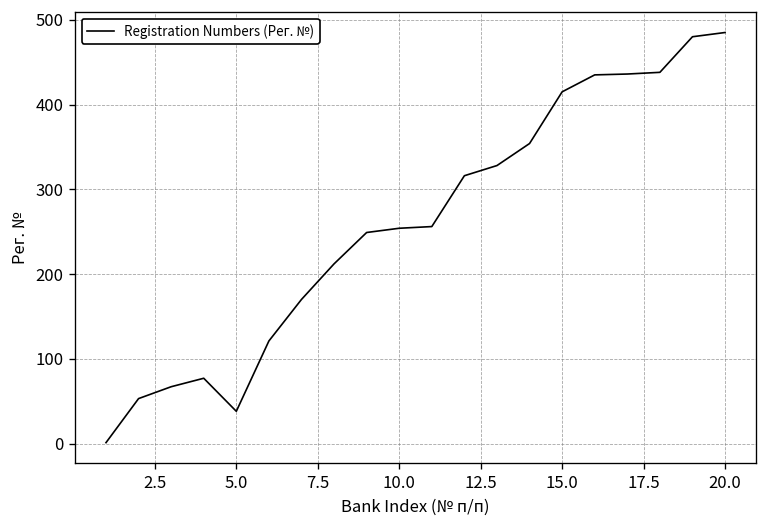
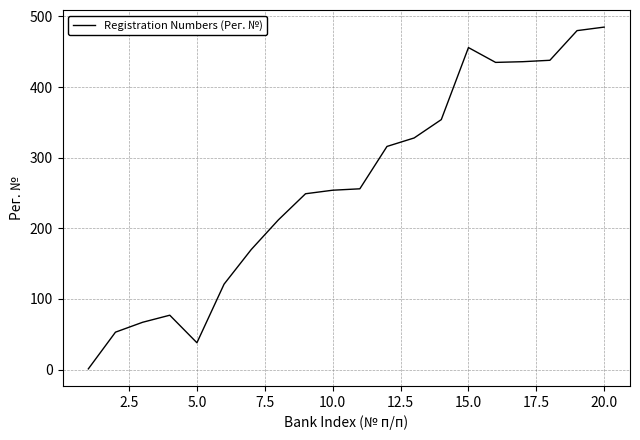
15.0: 420 -> 460
